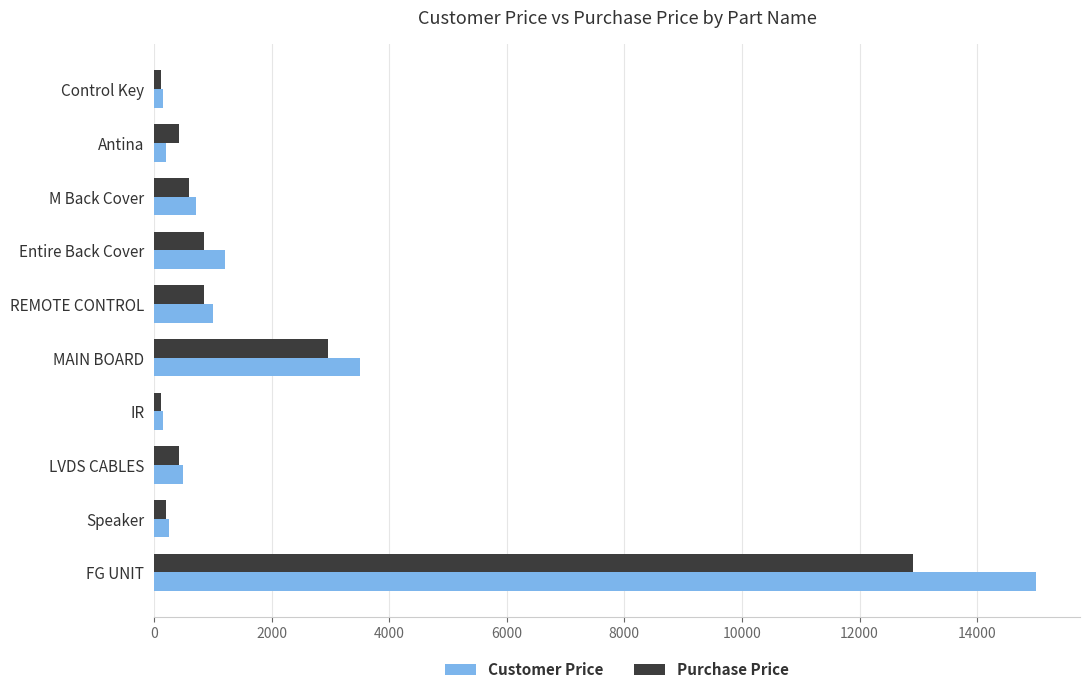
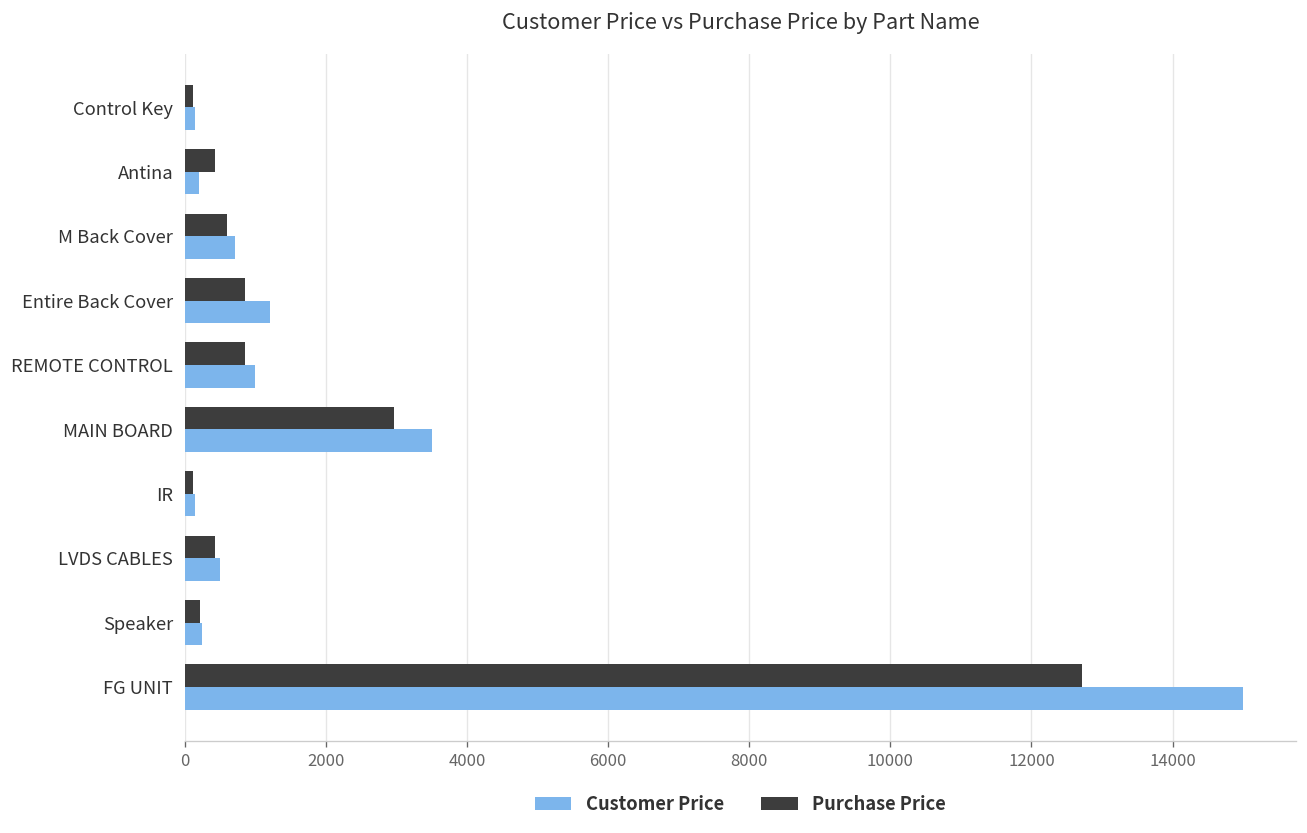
Purchase Price, FG UNIT: 12900 -> 12700
